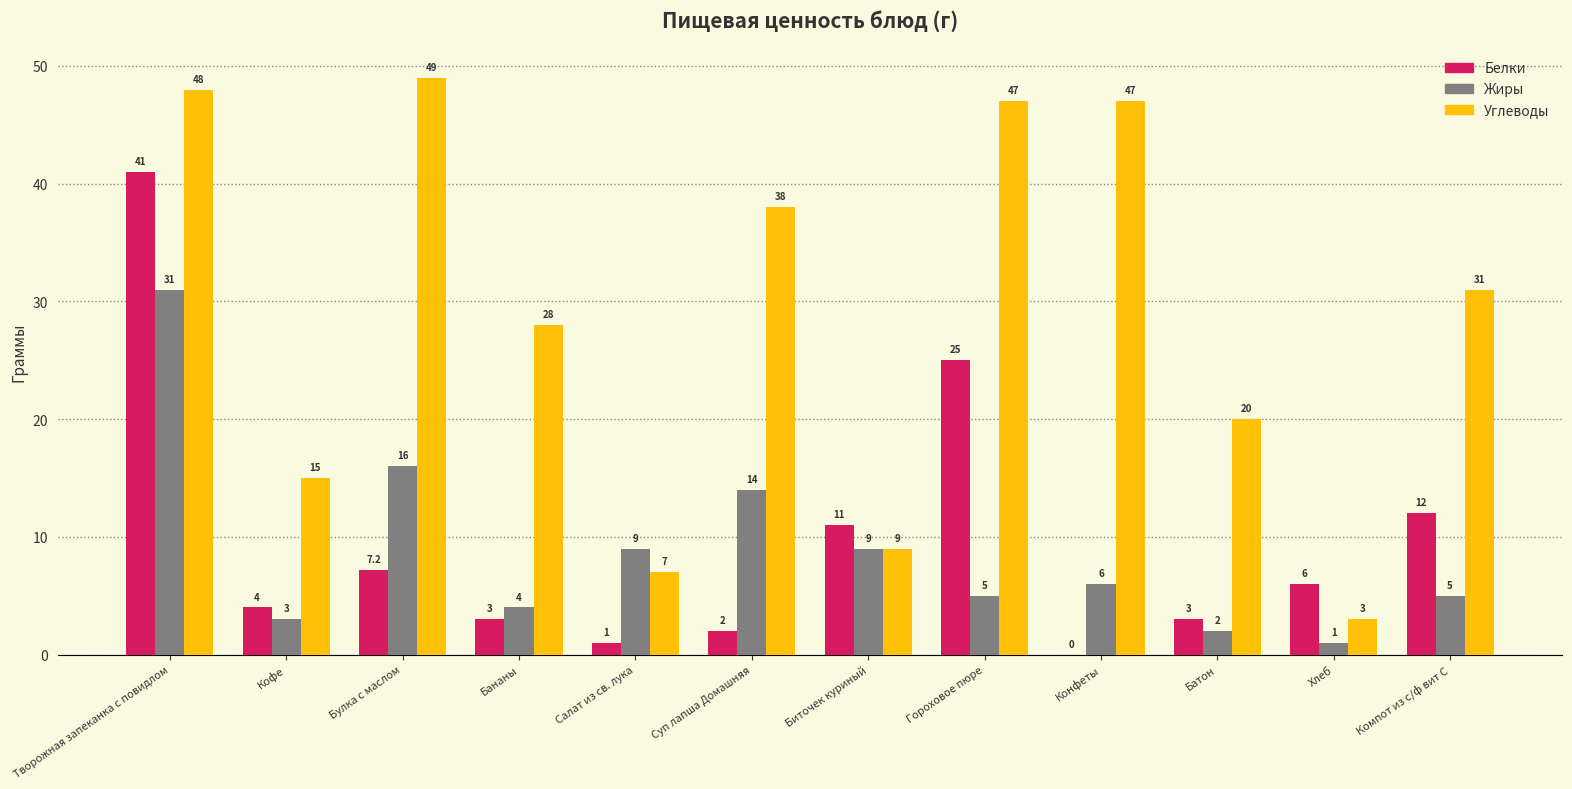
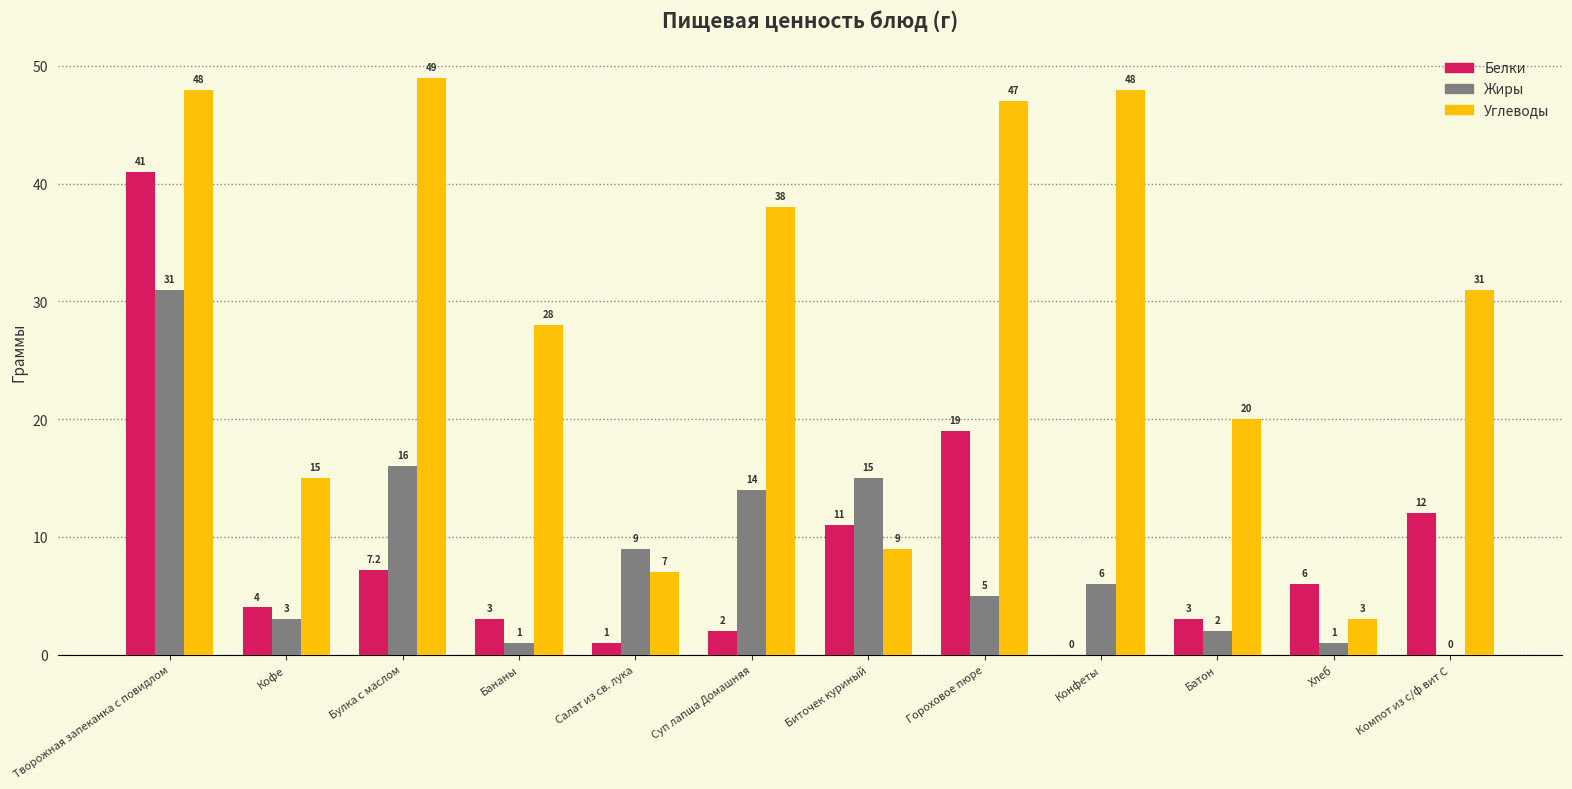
Жиры, Бананы: 4 -> 1
Жиры, Биточек куриный: 9 -> 15
Белки, Гороховое пюре: 25 -> 19
Углеводы, Конфеты: 47 -> 48
Жиры, Компот из с/ф вит С: 5 -> 0
